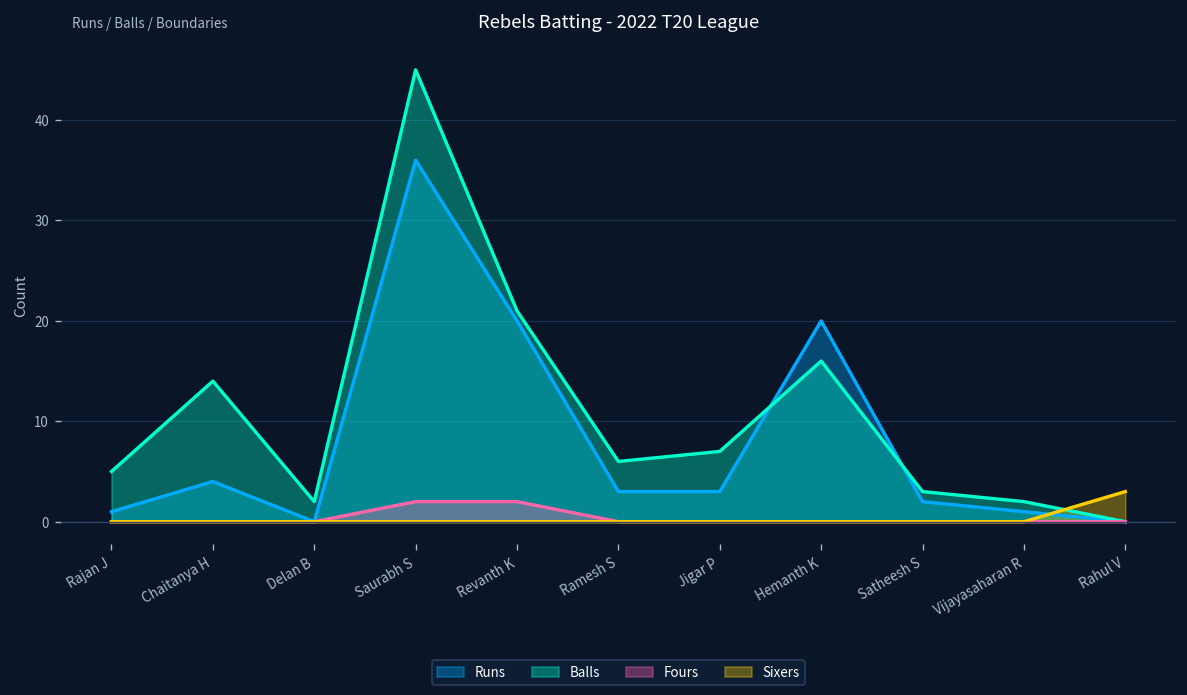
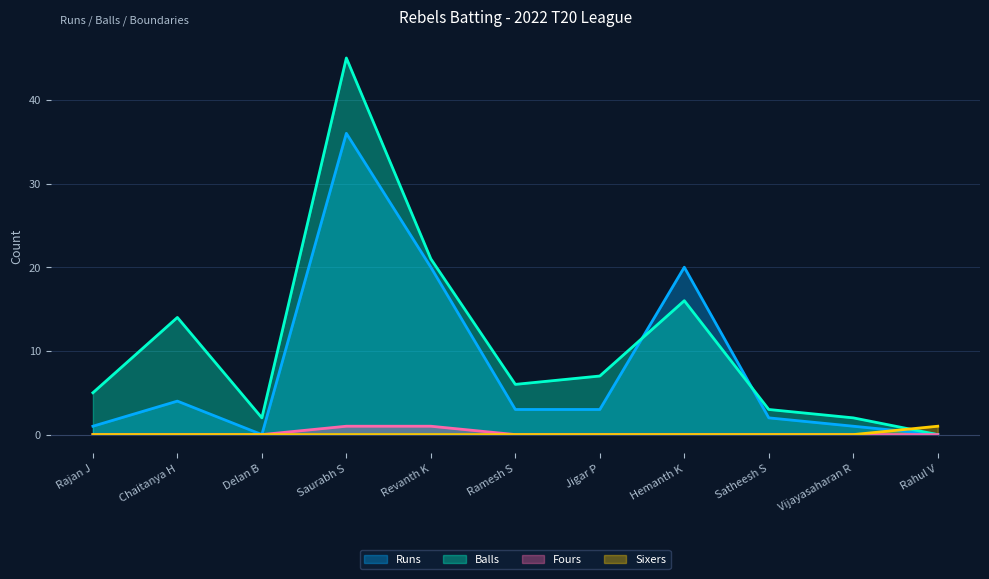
Fours, Saurabh S: 2 -> 1
Fours, Revanth K: 2 -> 1
Sixers, Rahul V: 3 -> 1
